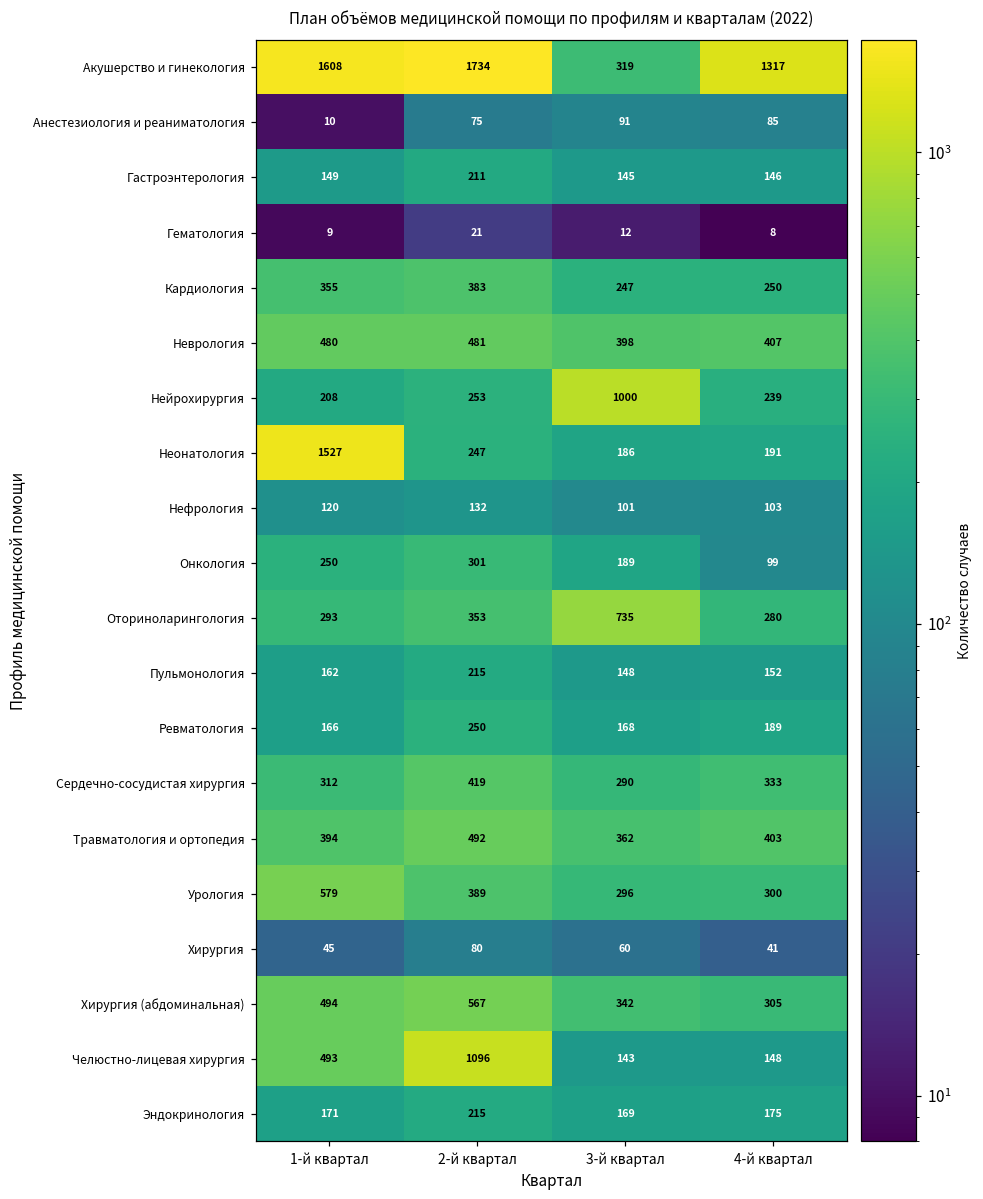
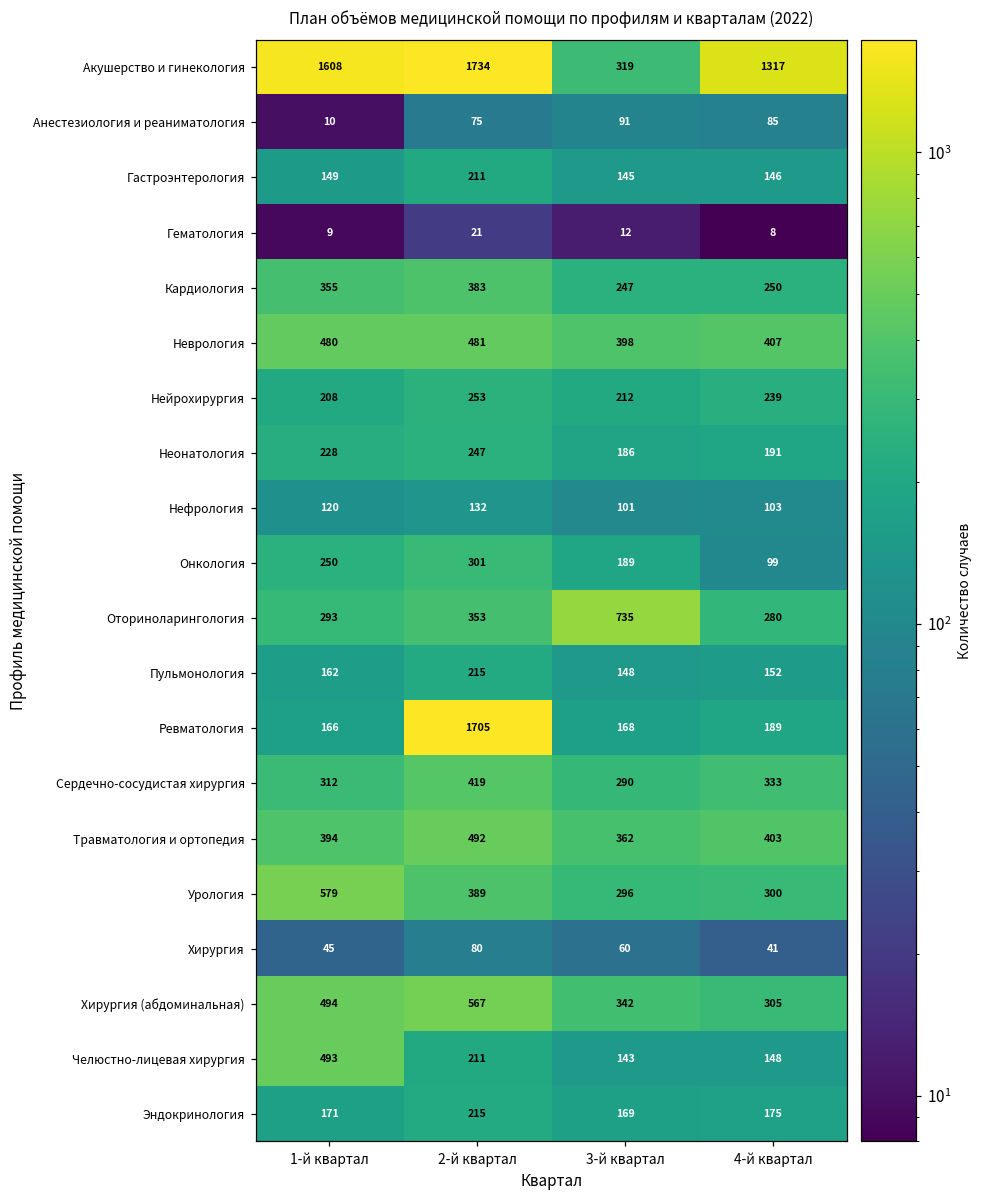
Нейрохирургия, 3-й квартал: 1000 -> 212
Неонатология, 1-й квартал: 1527 -> 228
Ревматология, 2-й квартал: 250 -> 1705
Челюстно-лицевая хирургия, 2-й квартал: 1096 -> 211
